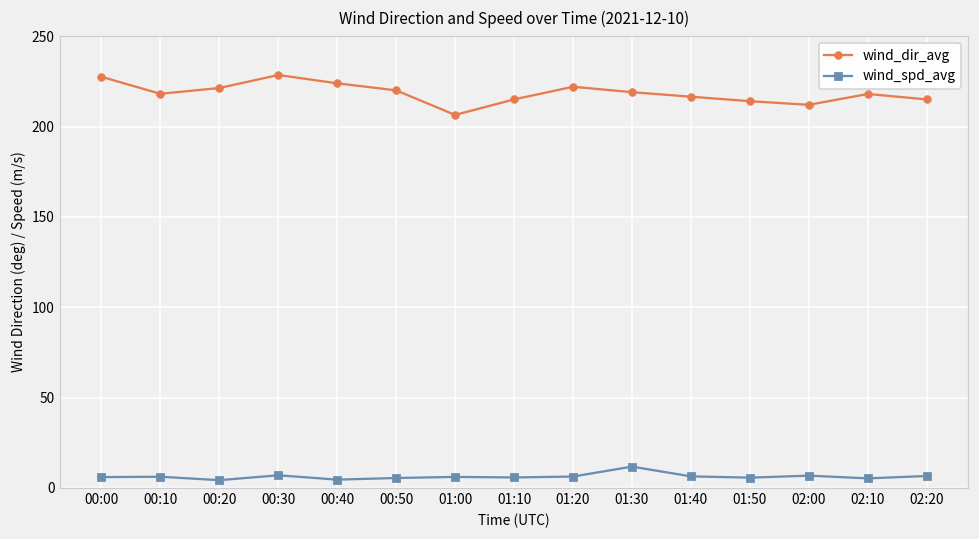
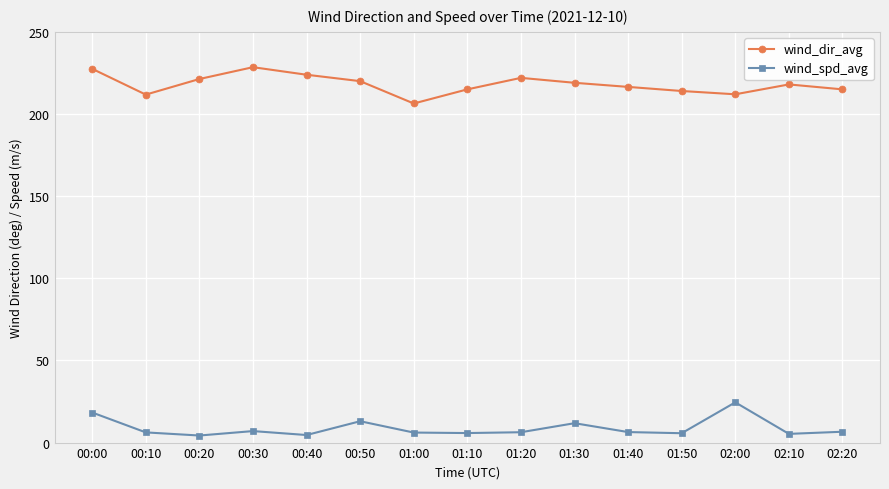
wind_spd_avg, 00:00: 6 -> 18
wind_dir_avg, 00:10: 218 -> 212
wind_spd_avg, 00:50: 6 -> 13
wind_spd_avg, 02:00: 7 -> 25
